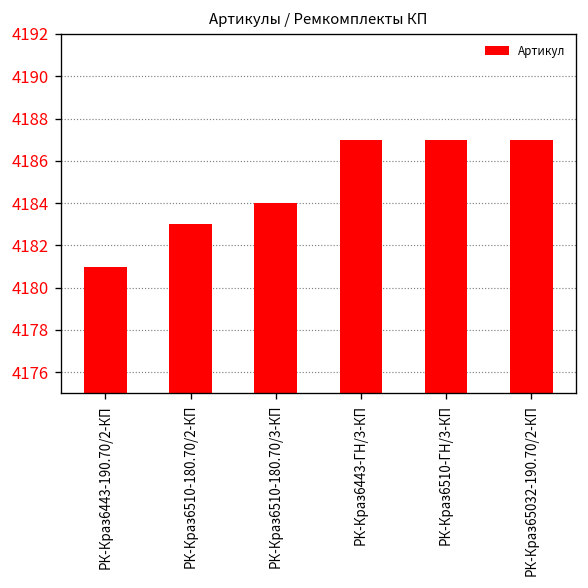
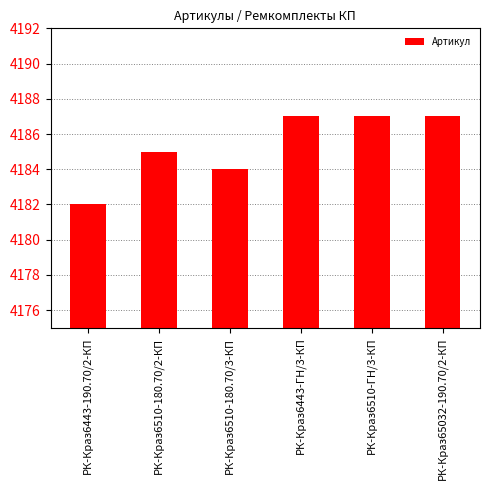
РК-Краз6443-190.70/2-КП: 4181 -> 4182
РК-Краз6510-180.70/2-КП: 4183 -> 4185
